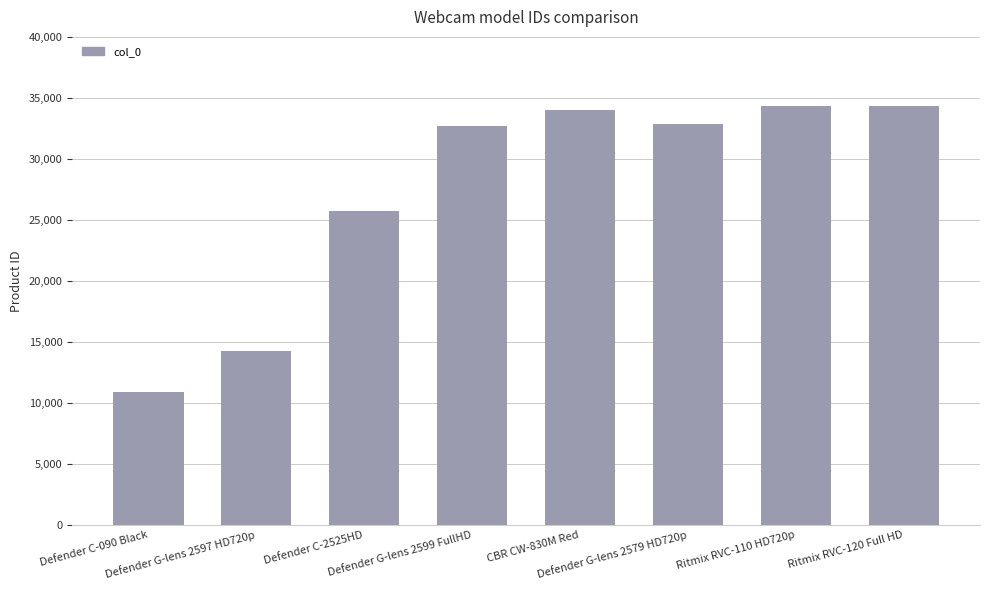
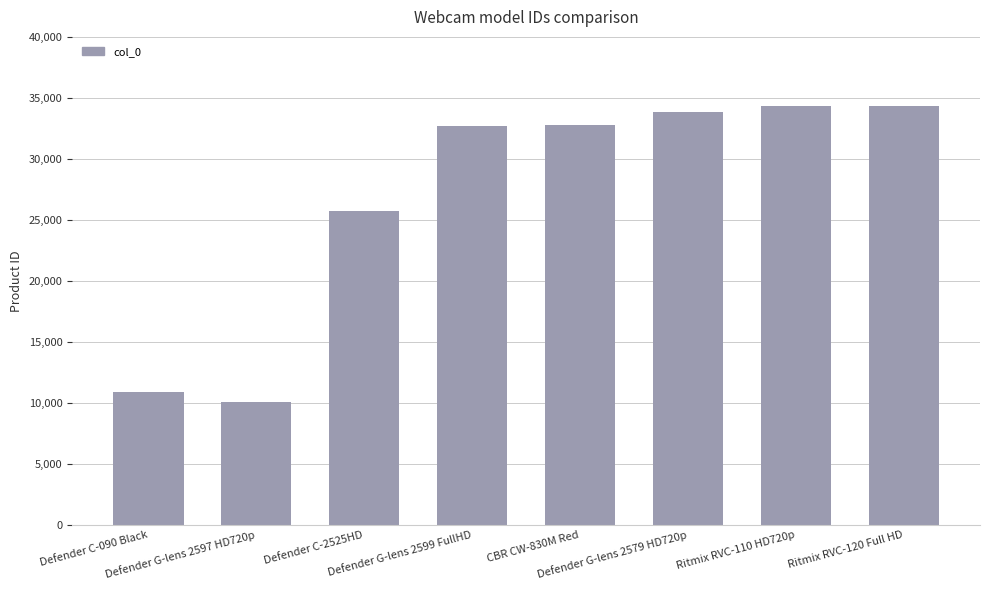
Defender G-lens 2597 HD720p: 14,300 -> 10,000
CBR CW-830M Red: 34,000 -> 32,800
Defender G-lens 2579 HD720p: 32,800 -> 33,800
